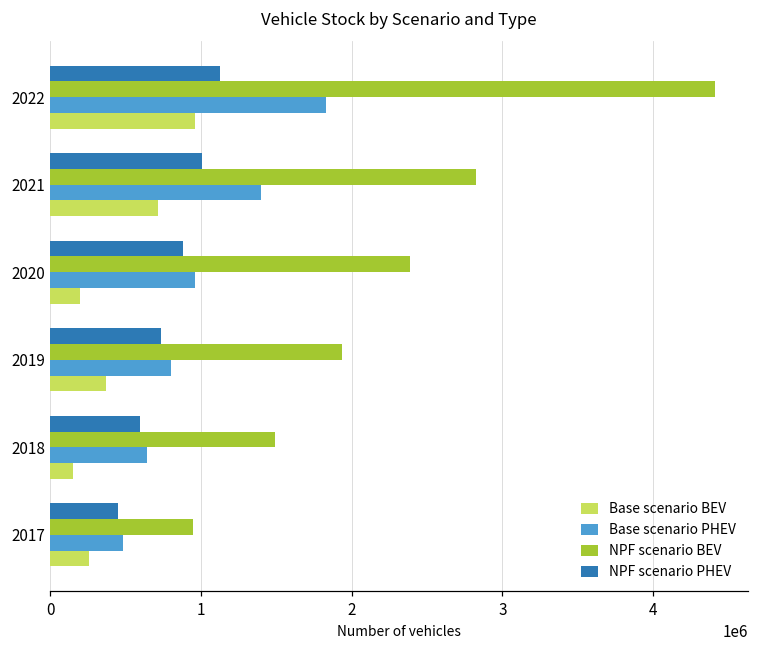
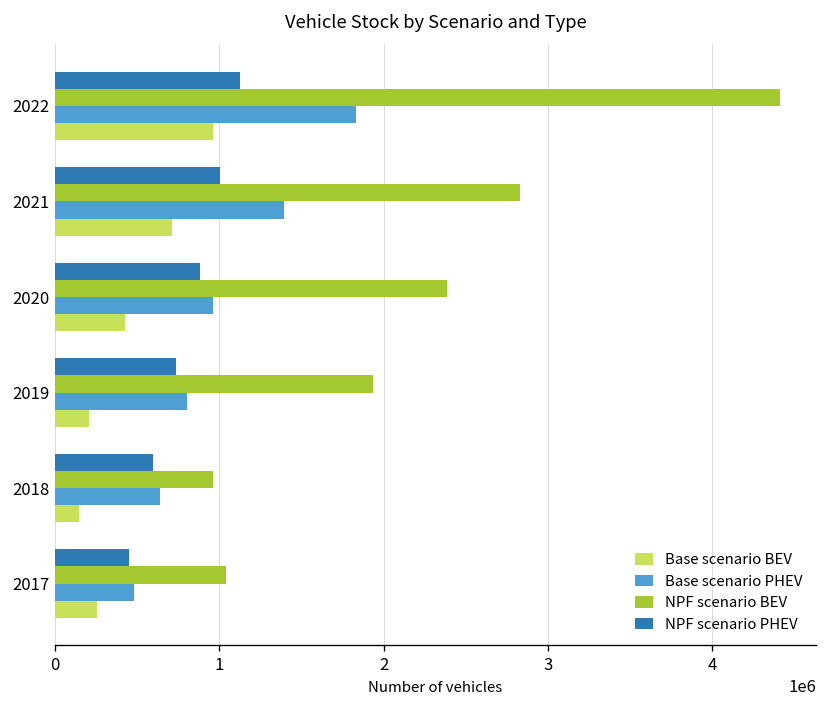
Base scenario BEV, 2020: 200000 -> 430000
Base scenario BEV, 2019: 370000 -> 210000
NPF scenario BEV, 2018: 1490000 -> 960000
NPF scenario BEV, 2017: 940000 -> 1040000
